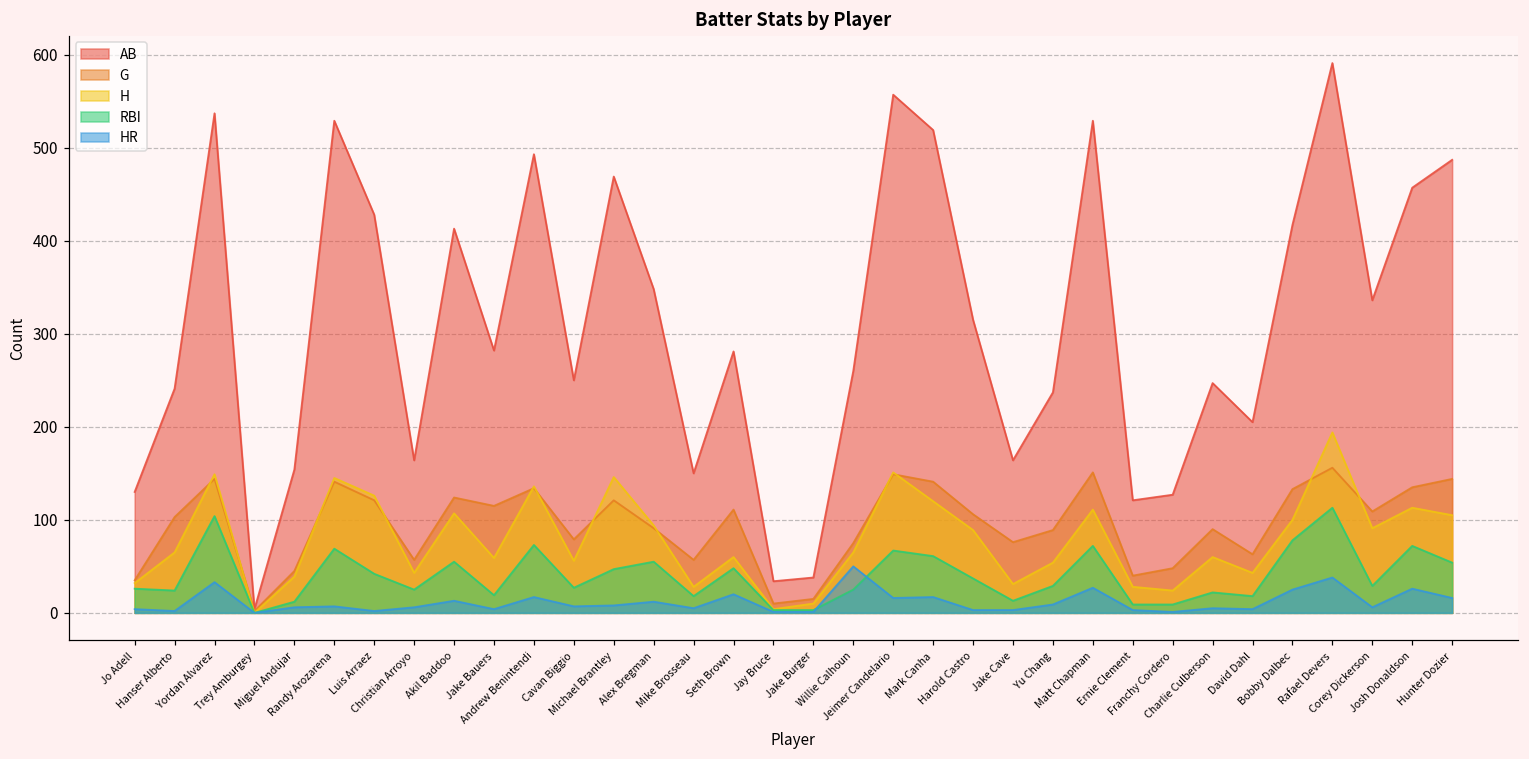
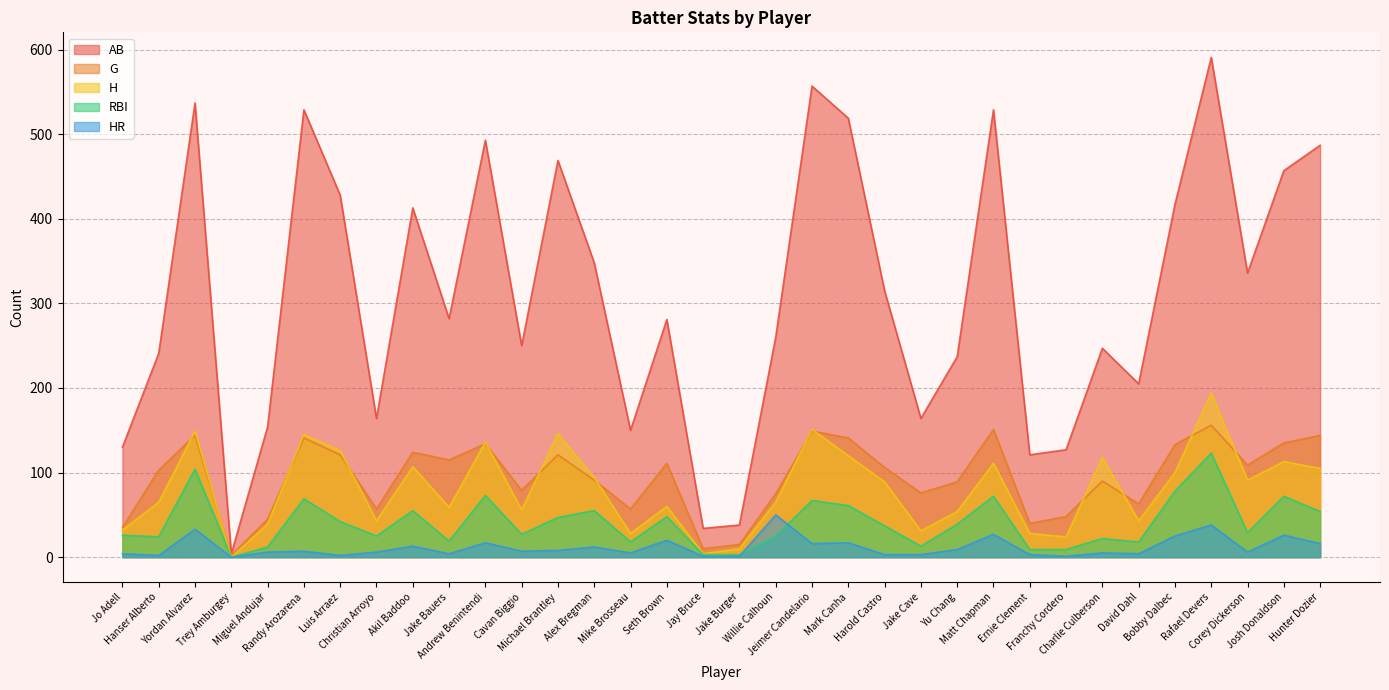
RBI, Yu Chang: 30 -> 40
H, Charlie Culberson: 60 -> 120
RBI, Rafael Devers: 110 -> 120
